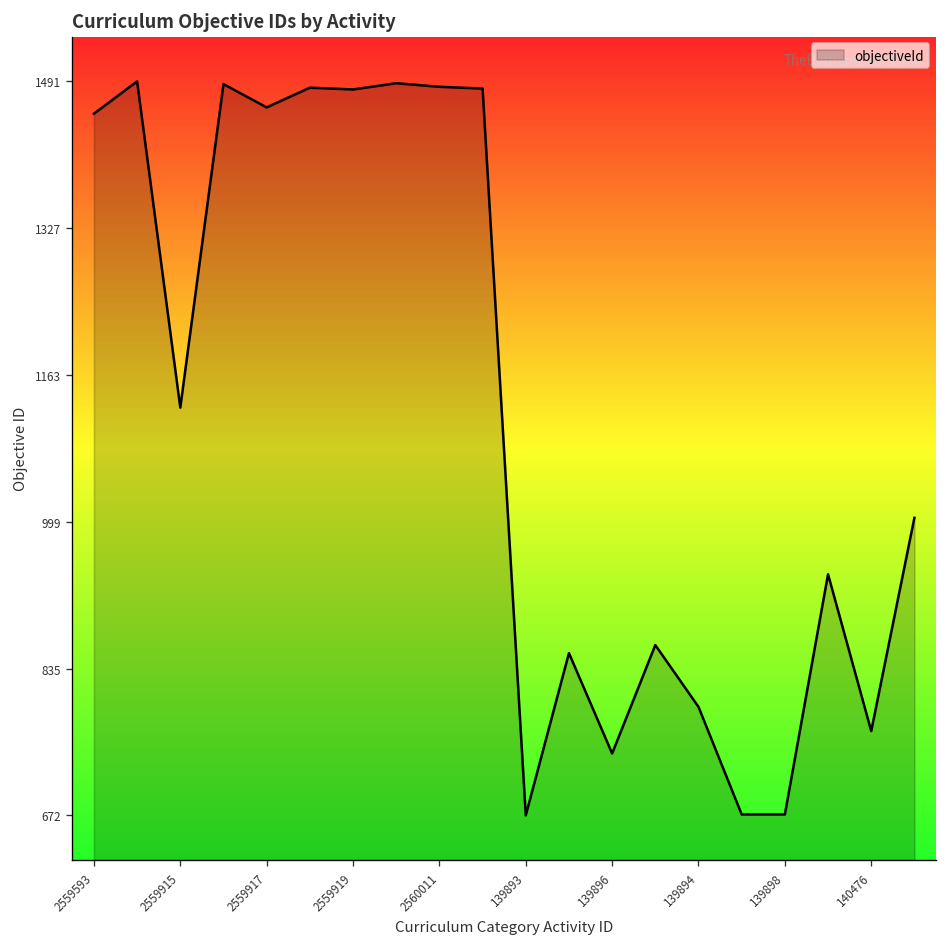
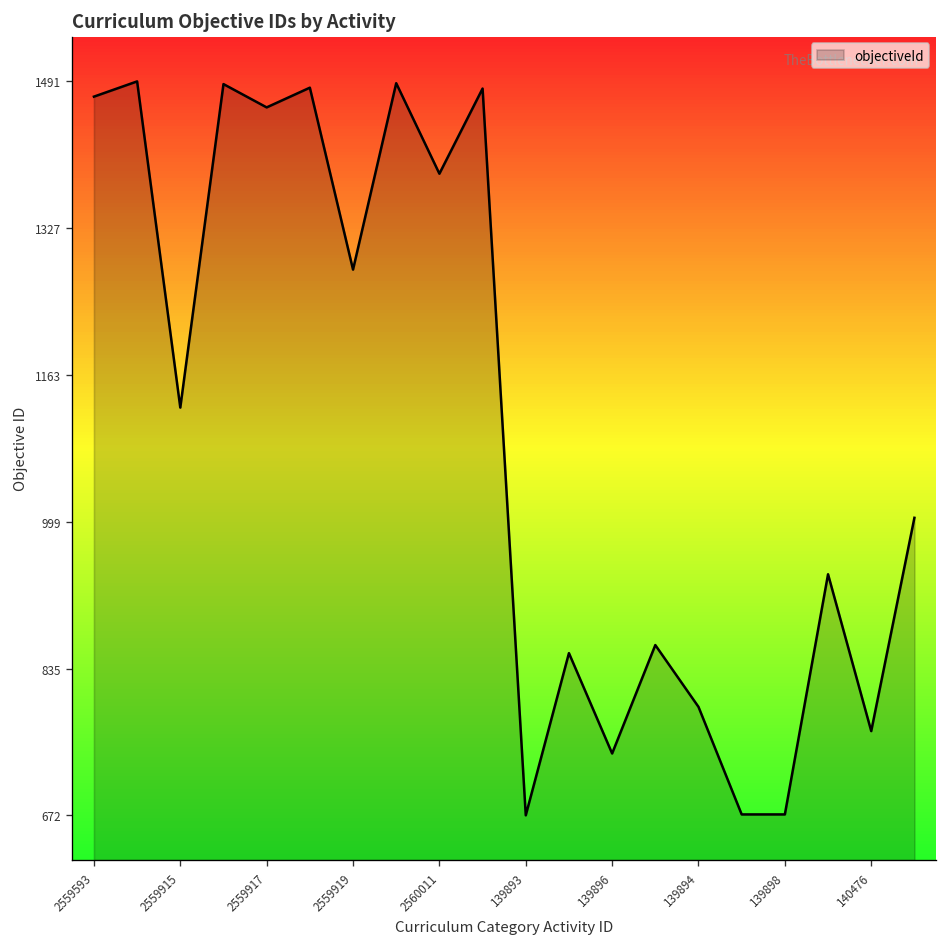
2559593: 1460 -> 1470
2559919: 1480 -> 1280
2560011: 1490 -> 1390
